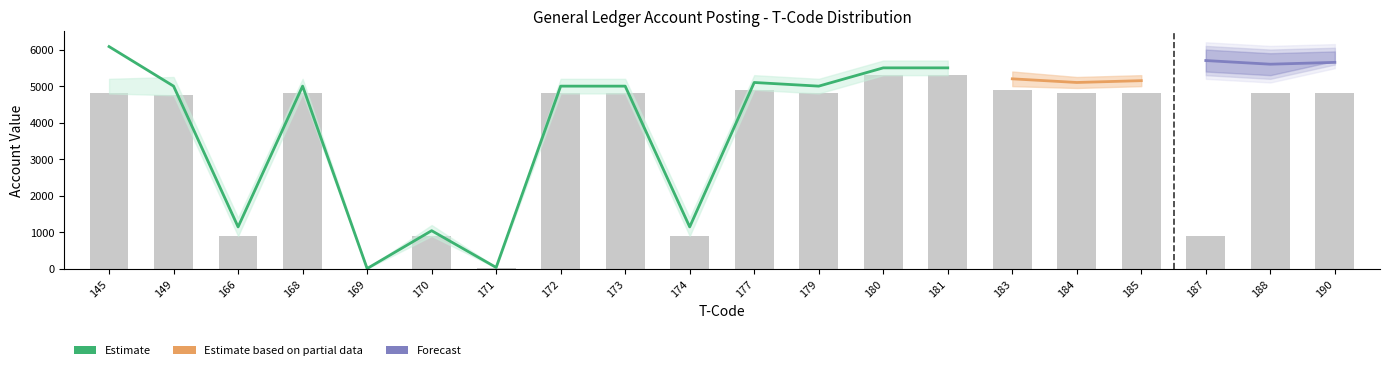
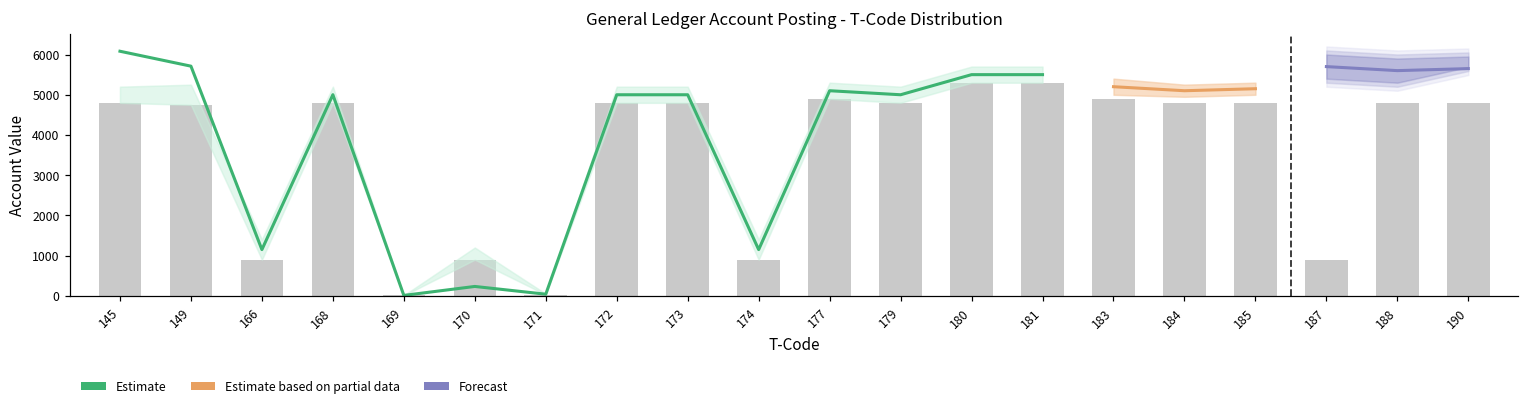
Estimate, 149: 5000 -> 5700
Estimate, 170: 1000 -> 200
